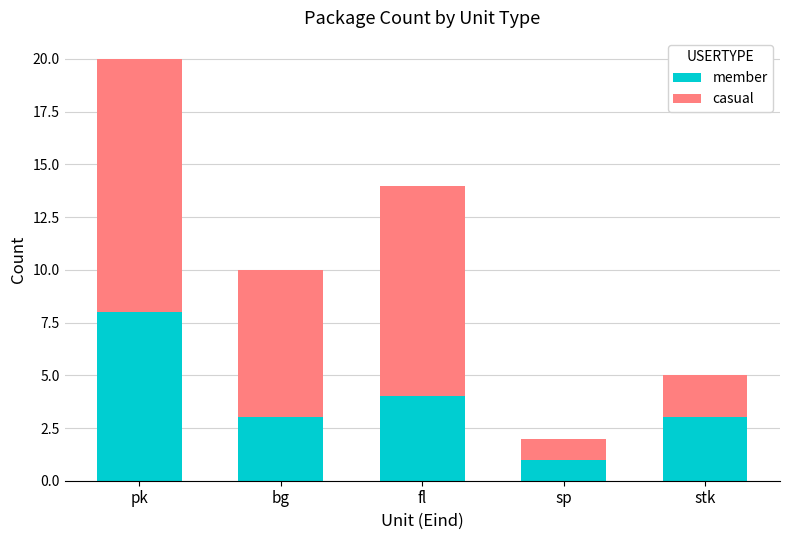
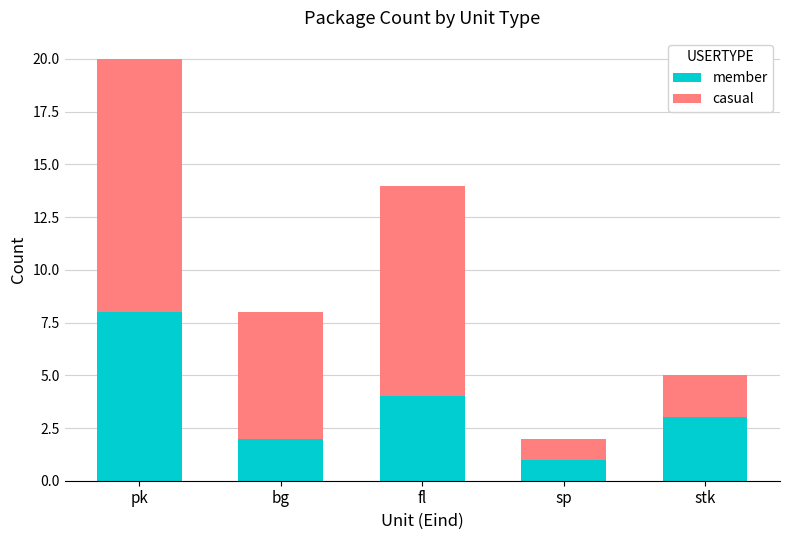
member, bg: 3 -> 2
casual, bg: 7 -> 6
